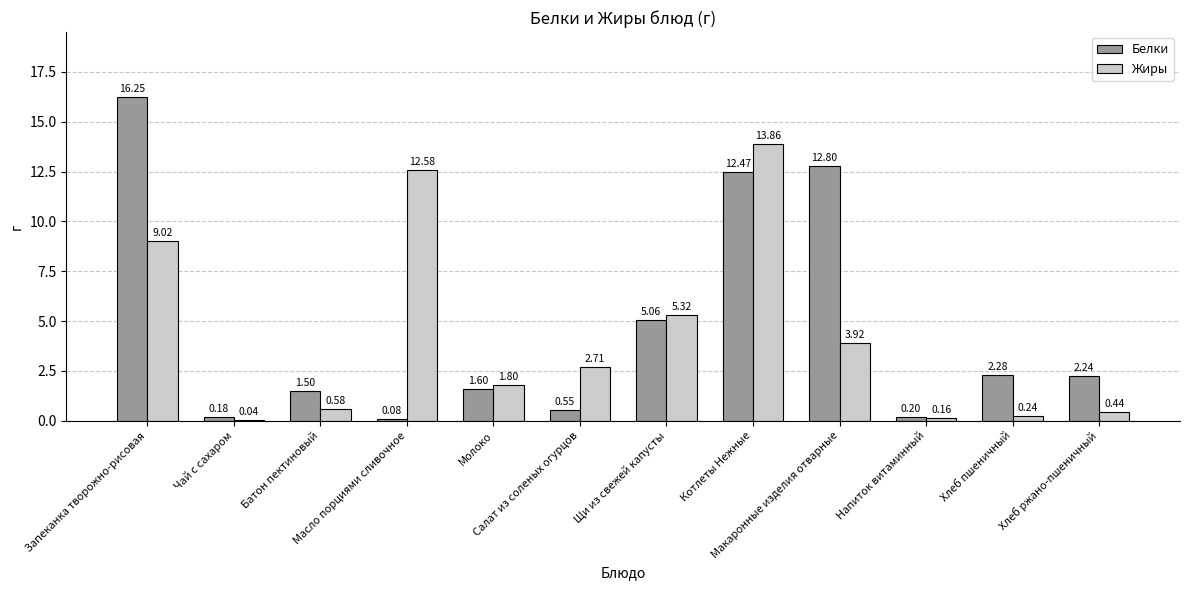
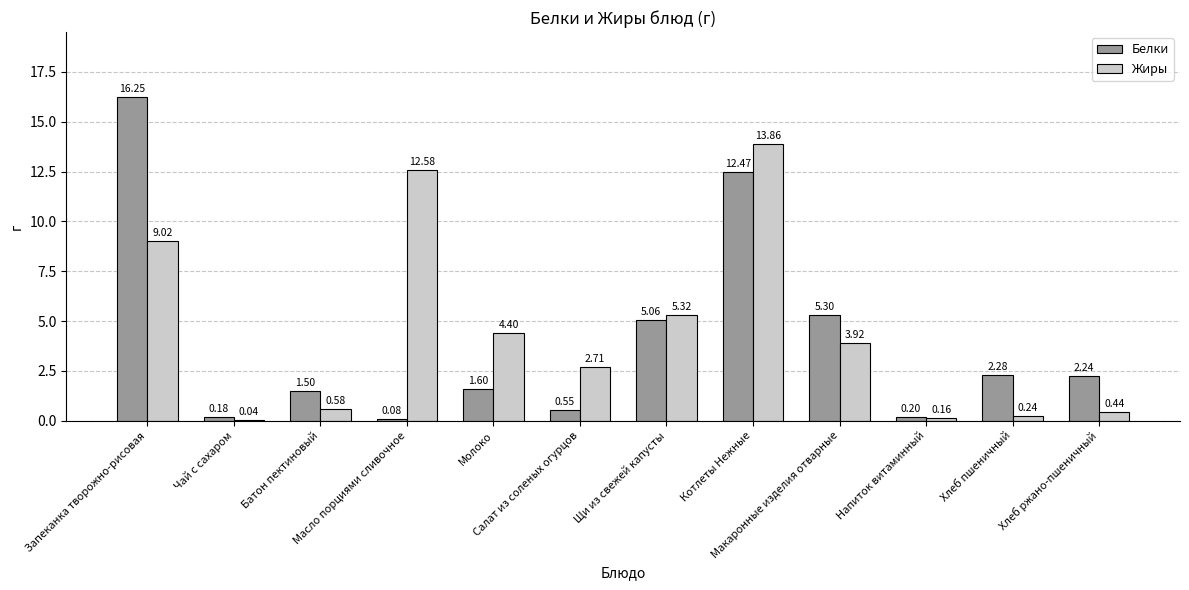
Жиры, Молоко: 1.80 -> 4.40
Белки, Макаронные изделия отварные: 12.80 -> 5.30
